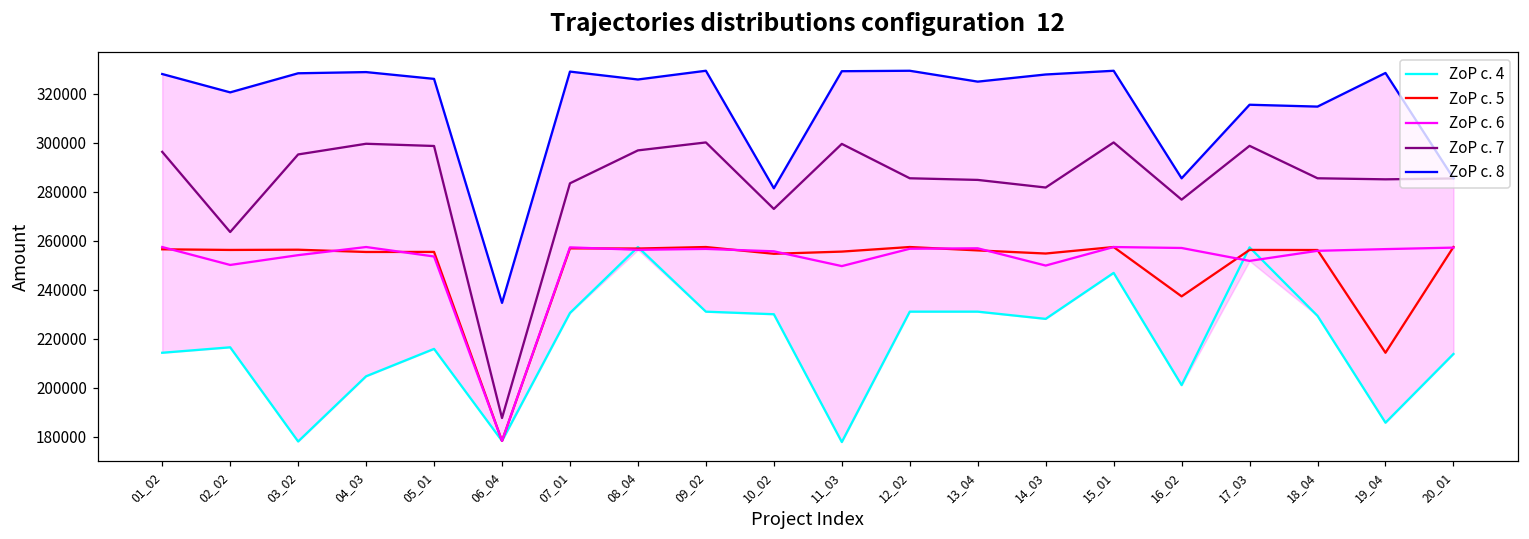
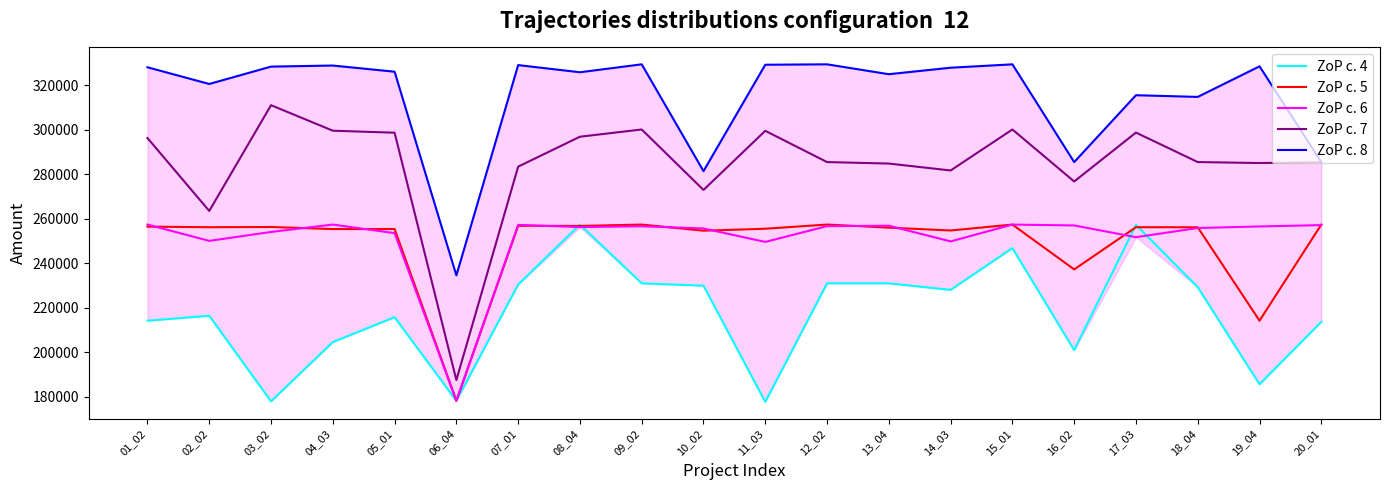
ZoP c. 7, 03_02: 295000 -> 311000
